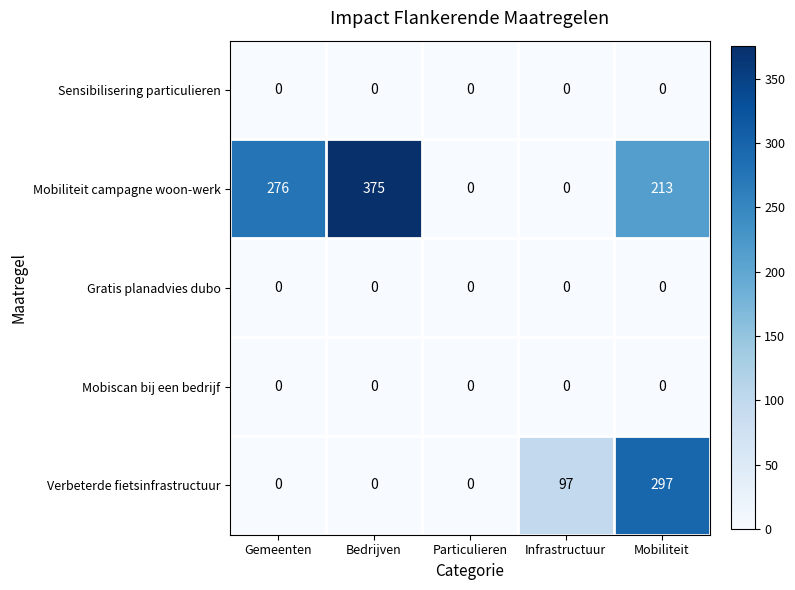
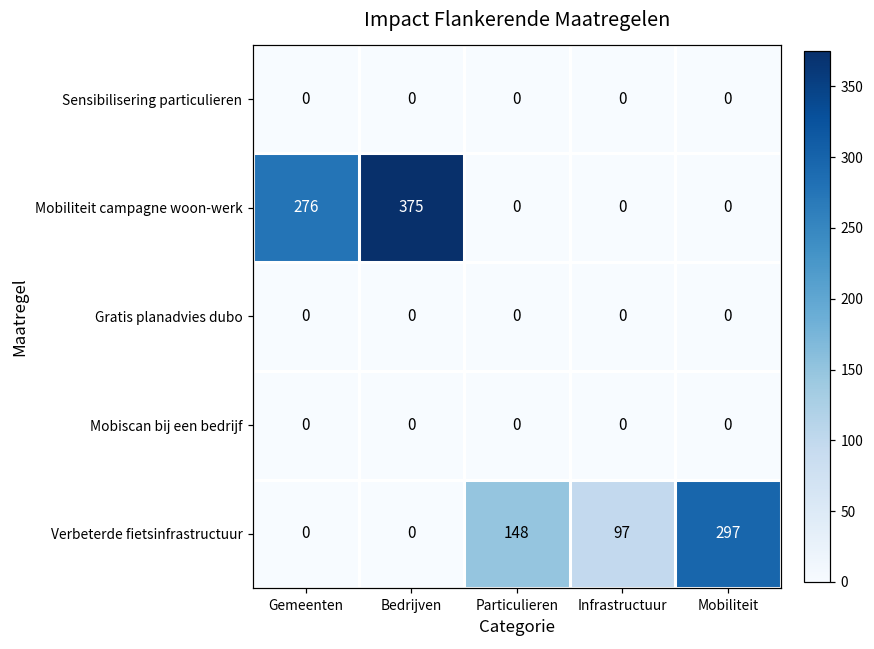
Mobiliteit campagne woon-werk, Mobiliteit: 213 -> 0
Verbeterde fietsinfrastructuur, Particulieren: 0 -> 148
